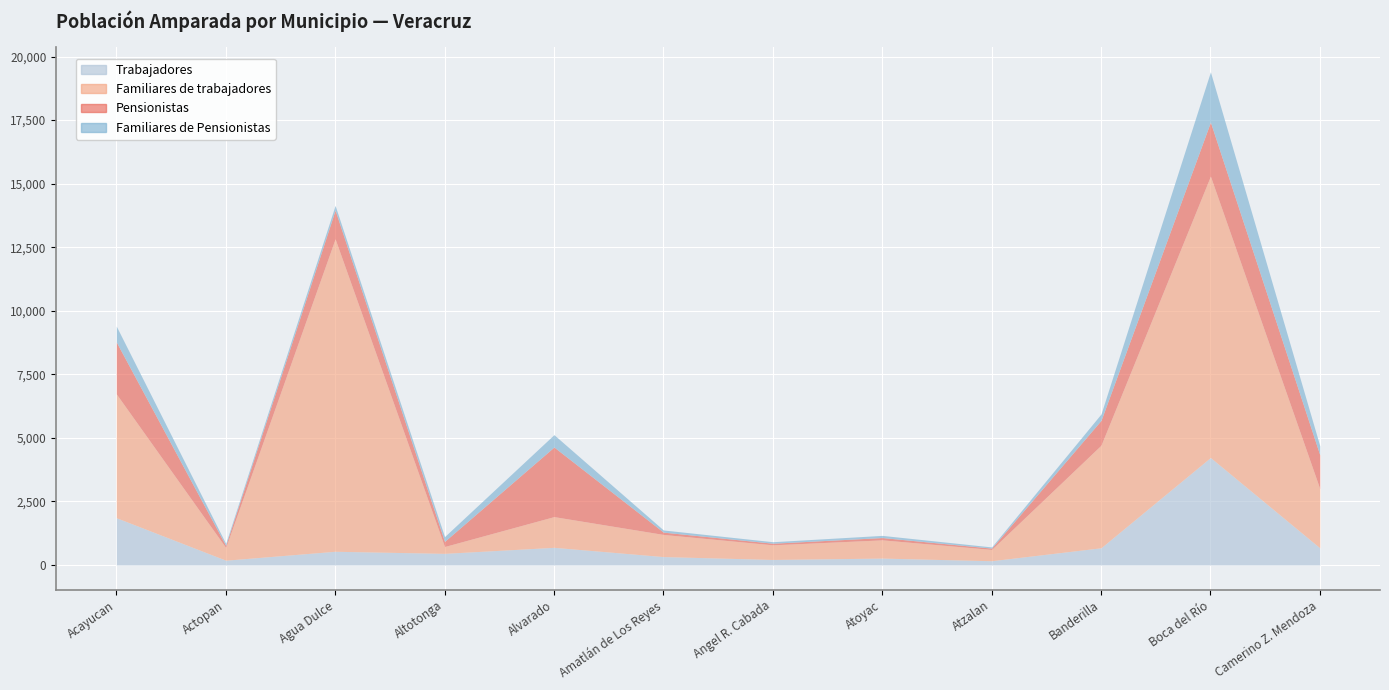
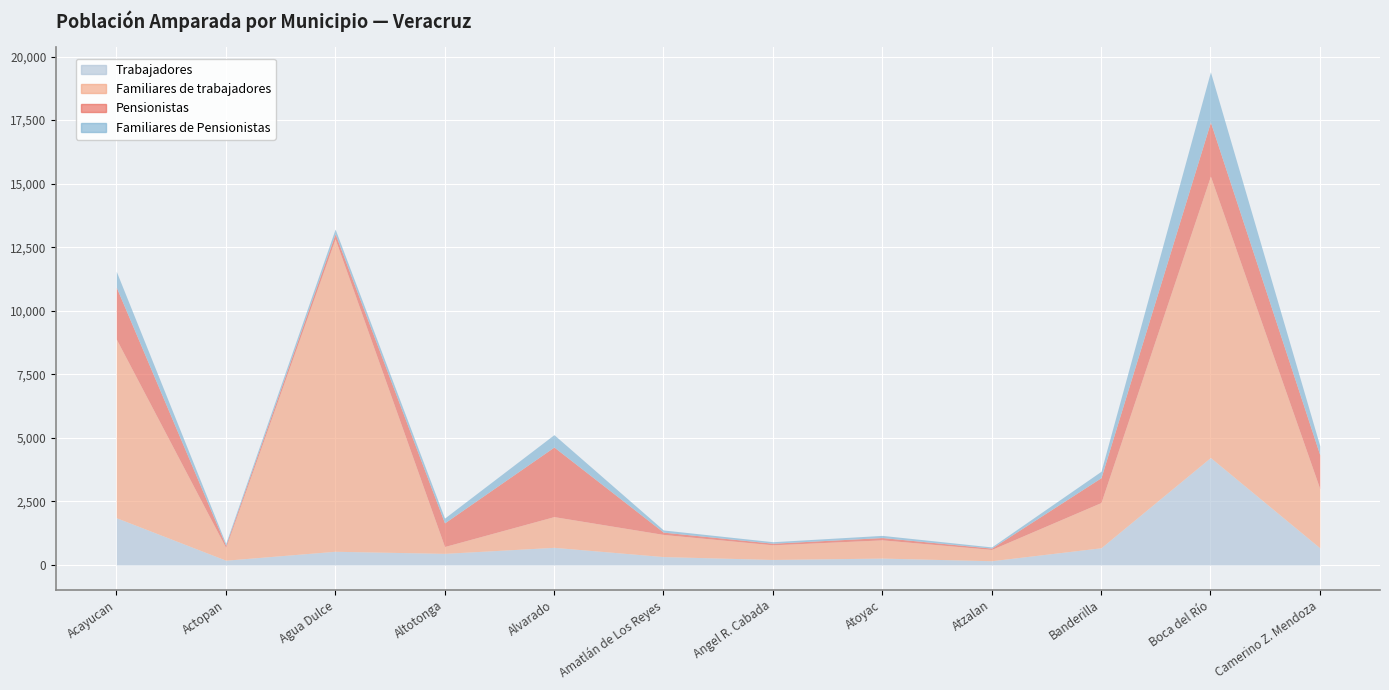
Familiares de trabajadores, Acayucan: 4,900 -> 7,000
Pensionistas, Agua Dulce: 1,100 -> 200
Pensionistas, Altotonga: 200 -> 900
Familiares de trabajadores, Banderilla: 4,000 -> 1,800
